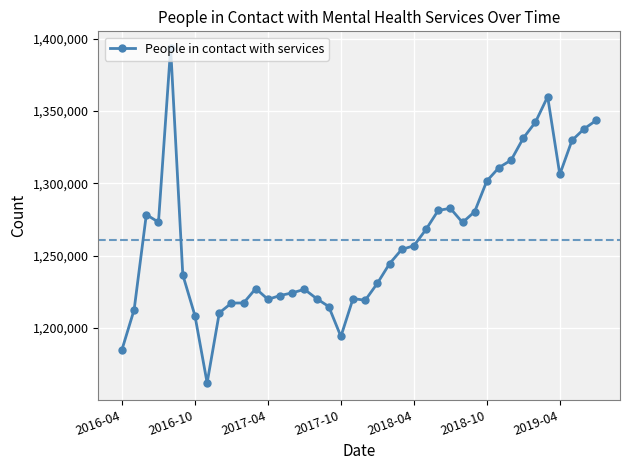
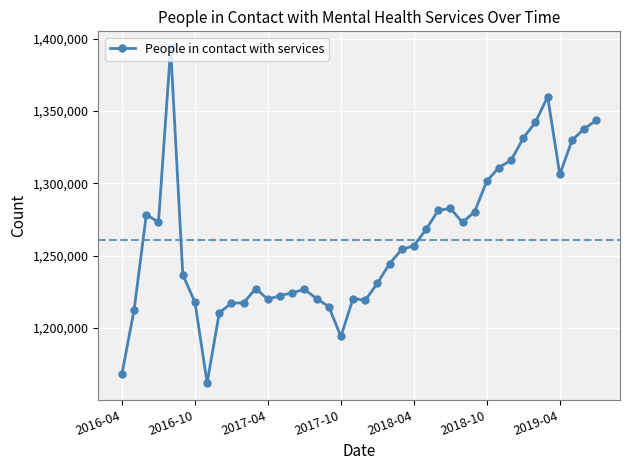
2016-04: 1,185,000 -> 1,169,000
2016-10: 1,209,000 -> 1,218,000
